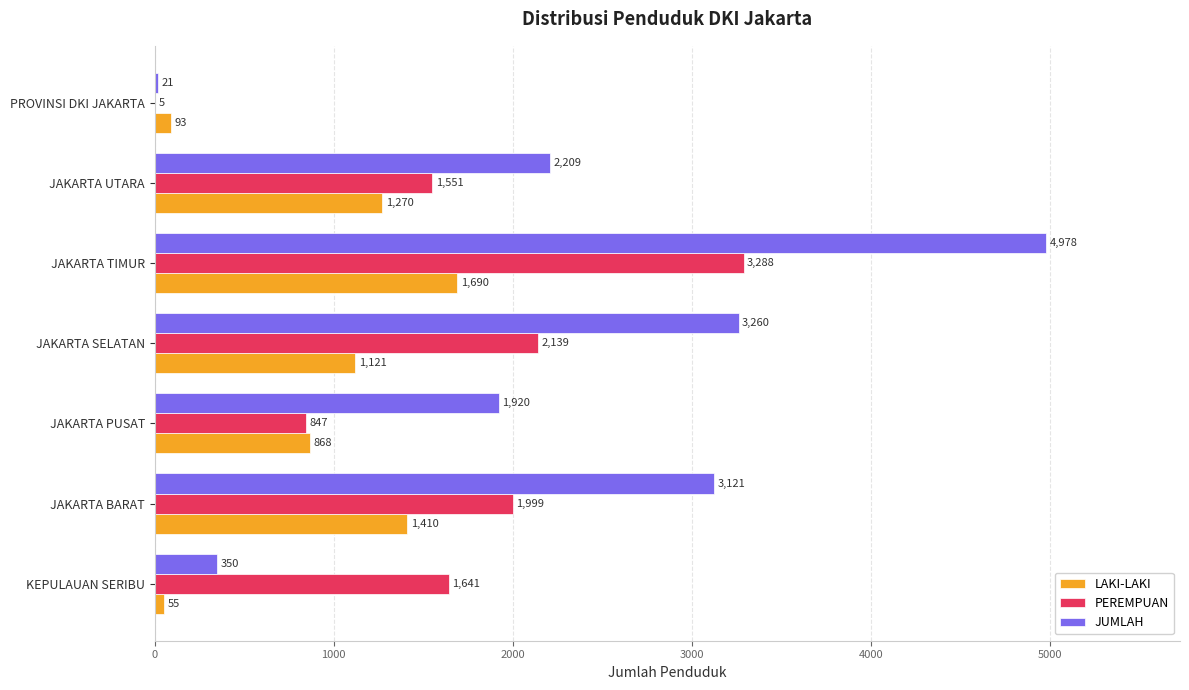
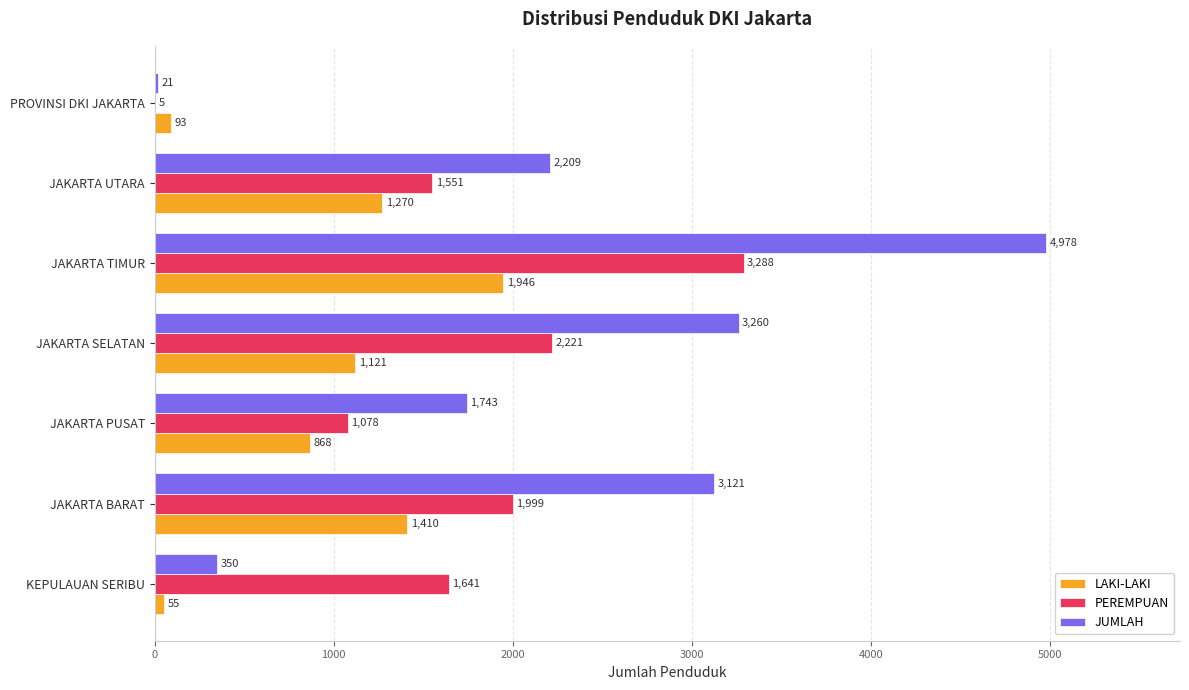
LAKI-LAKI, JAKARTA TIMUR: 1,690 -> 1,946
PEREMPUAN, JAKARTA SELATAN: 2,139 -> 2,221
JUMLAH, JAKARTA PUSAT: 1,920 -> 1,743
PEREMPUAN, JAKARTA PUSAT: 847 -> 1,078
